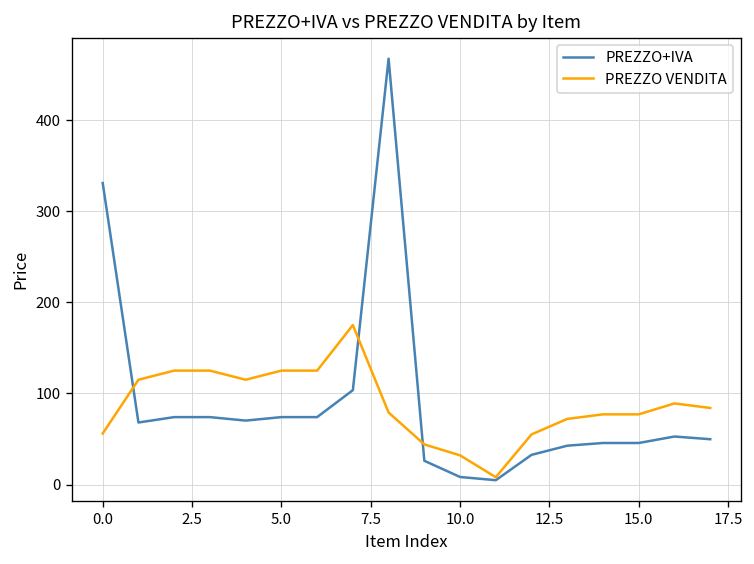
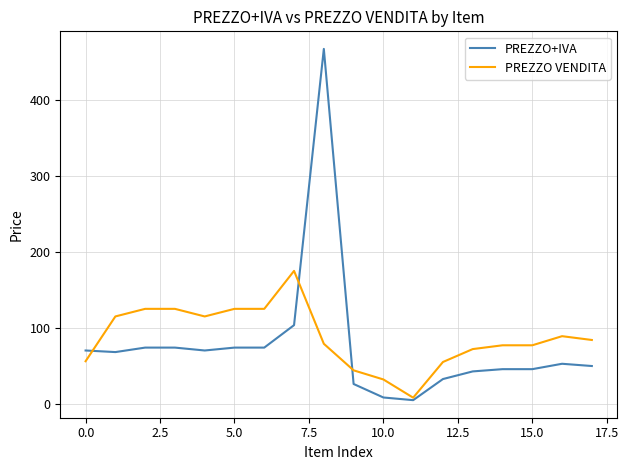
PREZZO+IVA, 0.0: 330 -> 70
